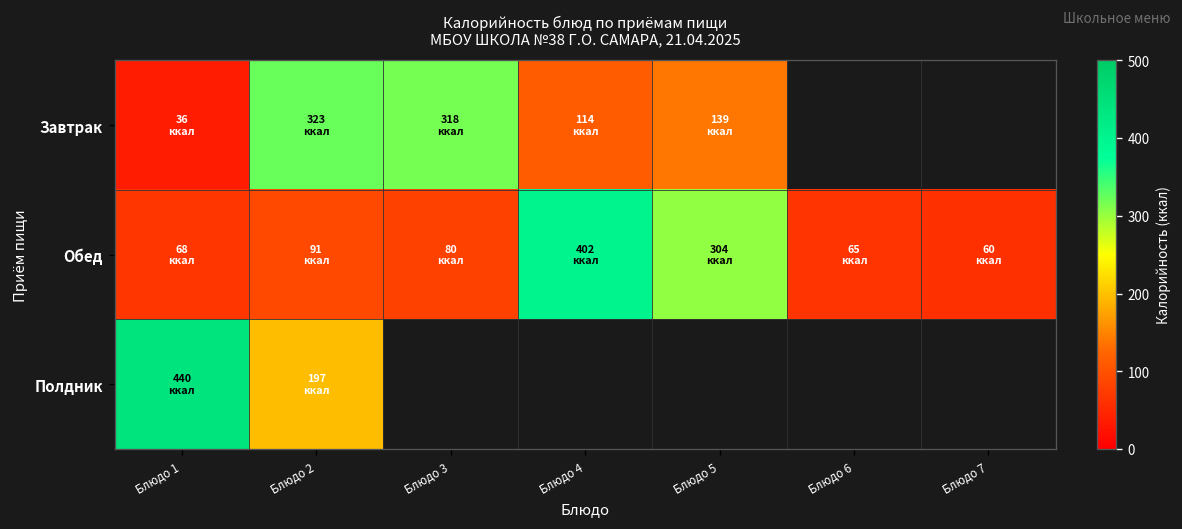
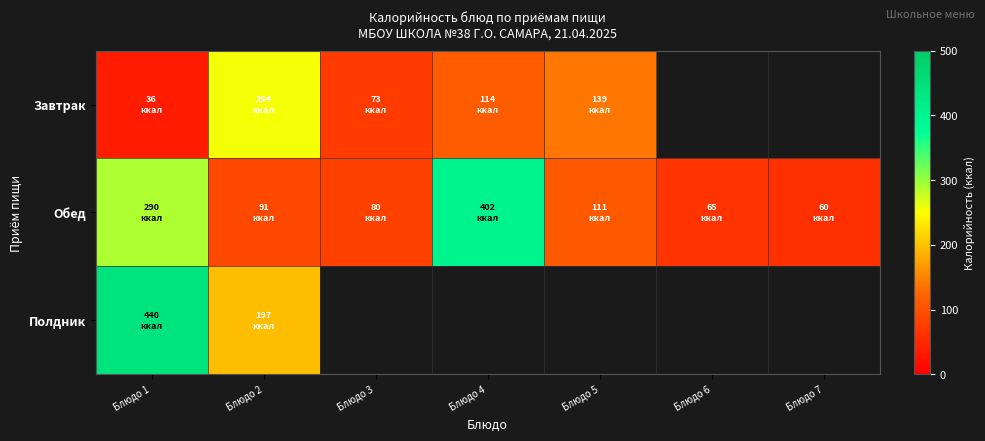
Завтрак, Блюдо 2: 323 -> 254
Завтрак, Блюдо 3: 318 -> 73
Обед, Блюдо 1: 68 -> 290
Обед, Блюдо 5: 304 -> 111
